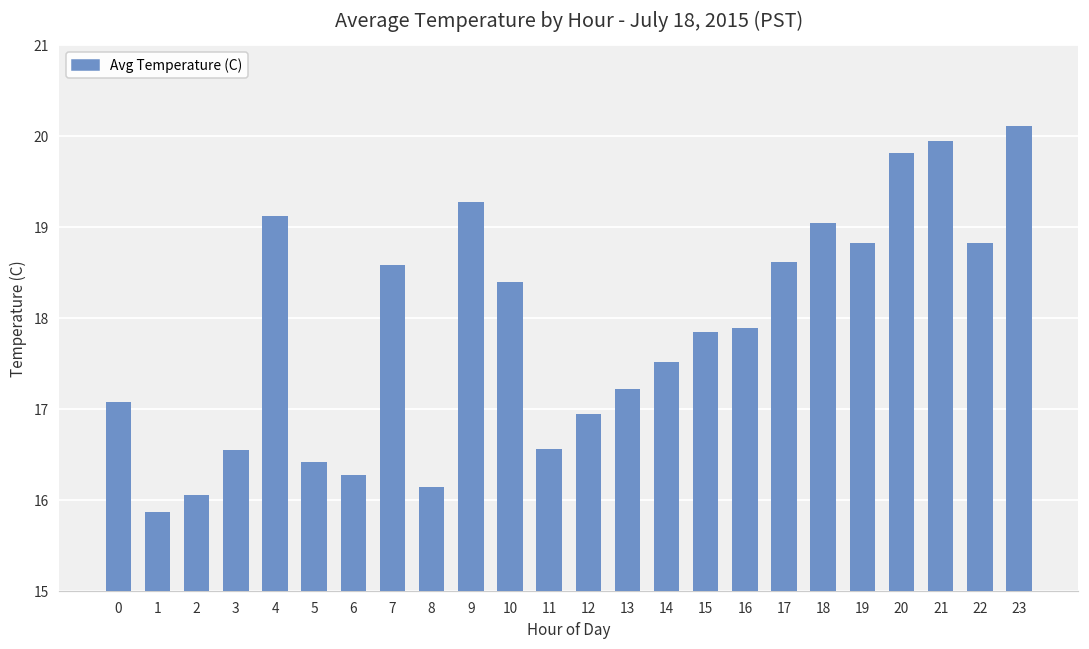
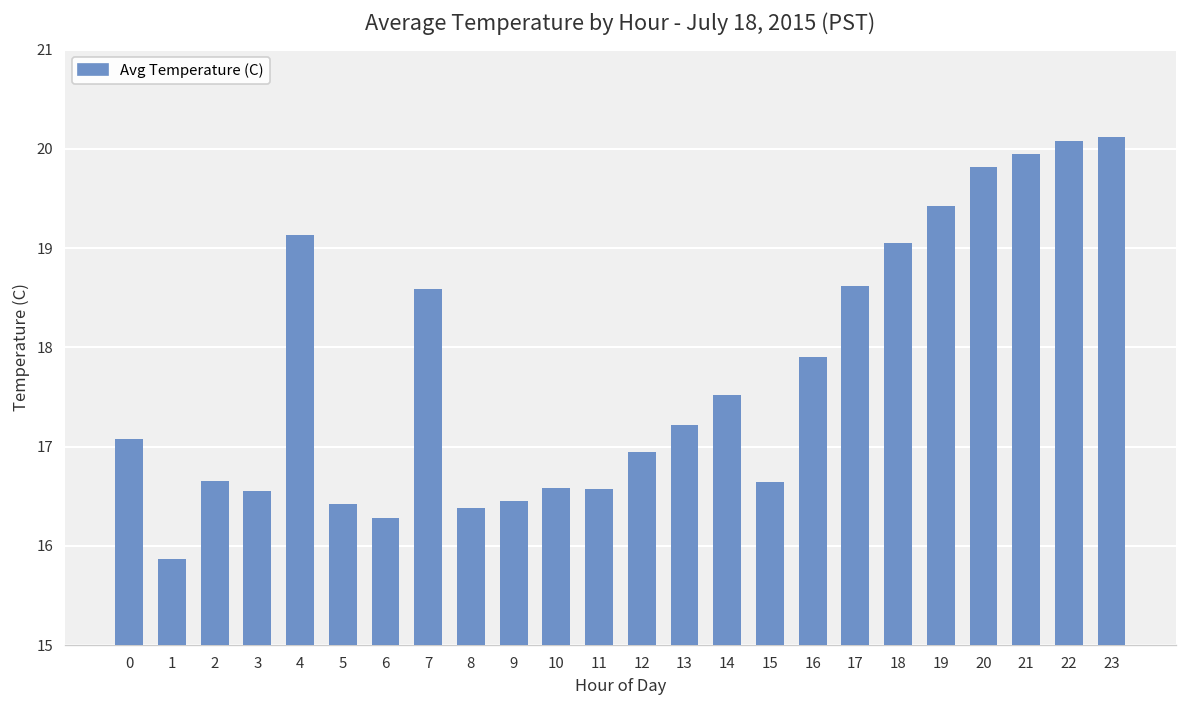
2: 16.1 -> 16.7
8: 16.2 -> 16.4
9: 19.3 -> 16.5
10: 18.4 -> 16.6
15: 17.9 -> 16.6
19: 18.8 -> 19.4
22: 18.8 -> 20.1
